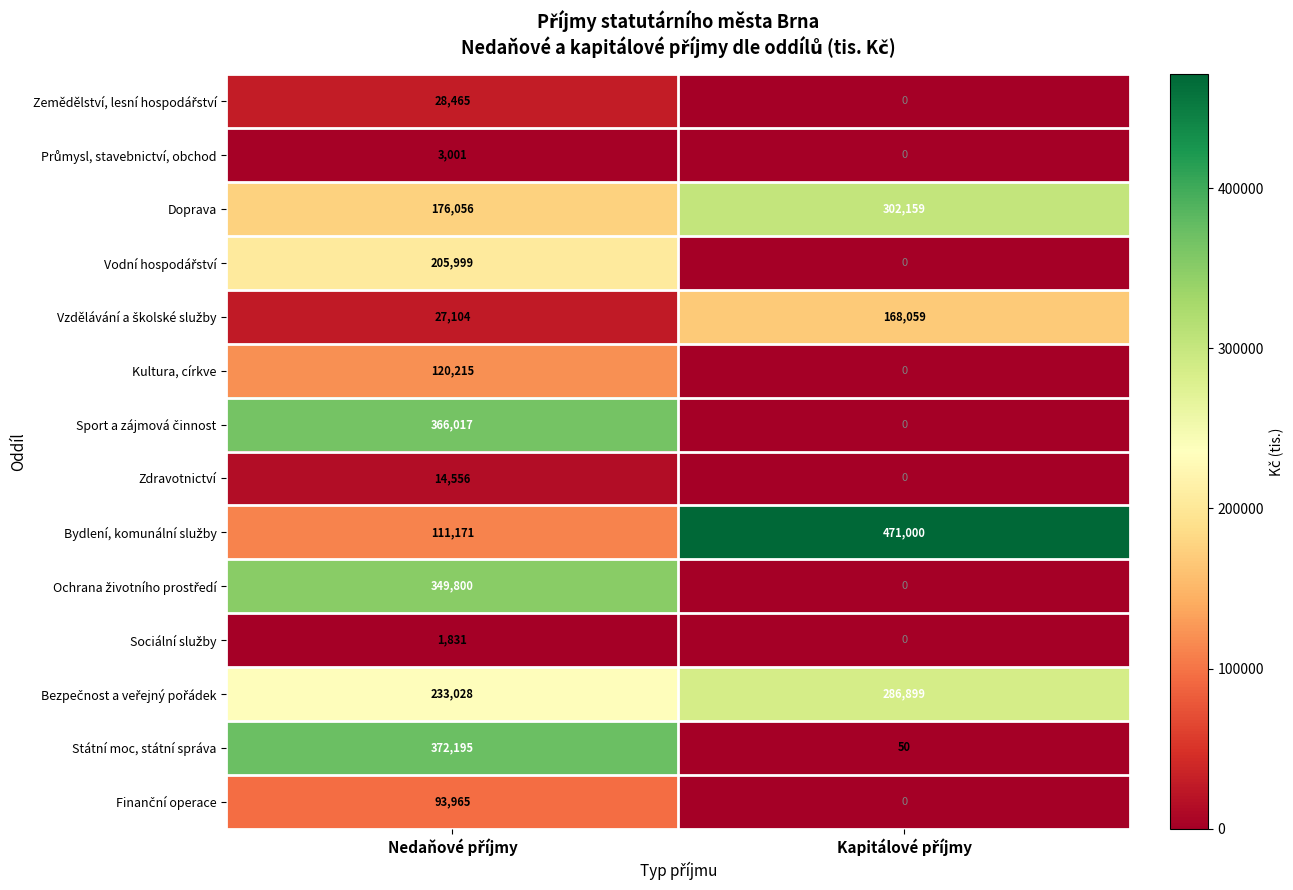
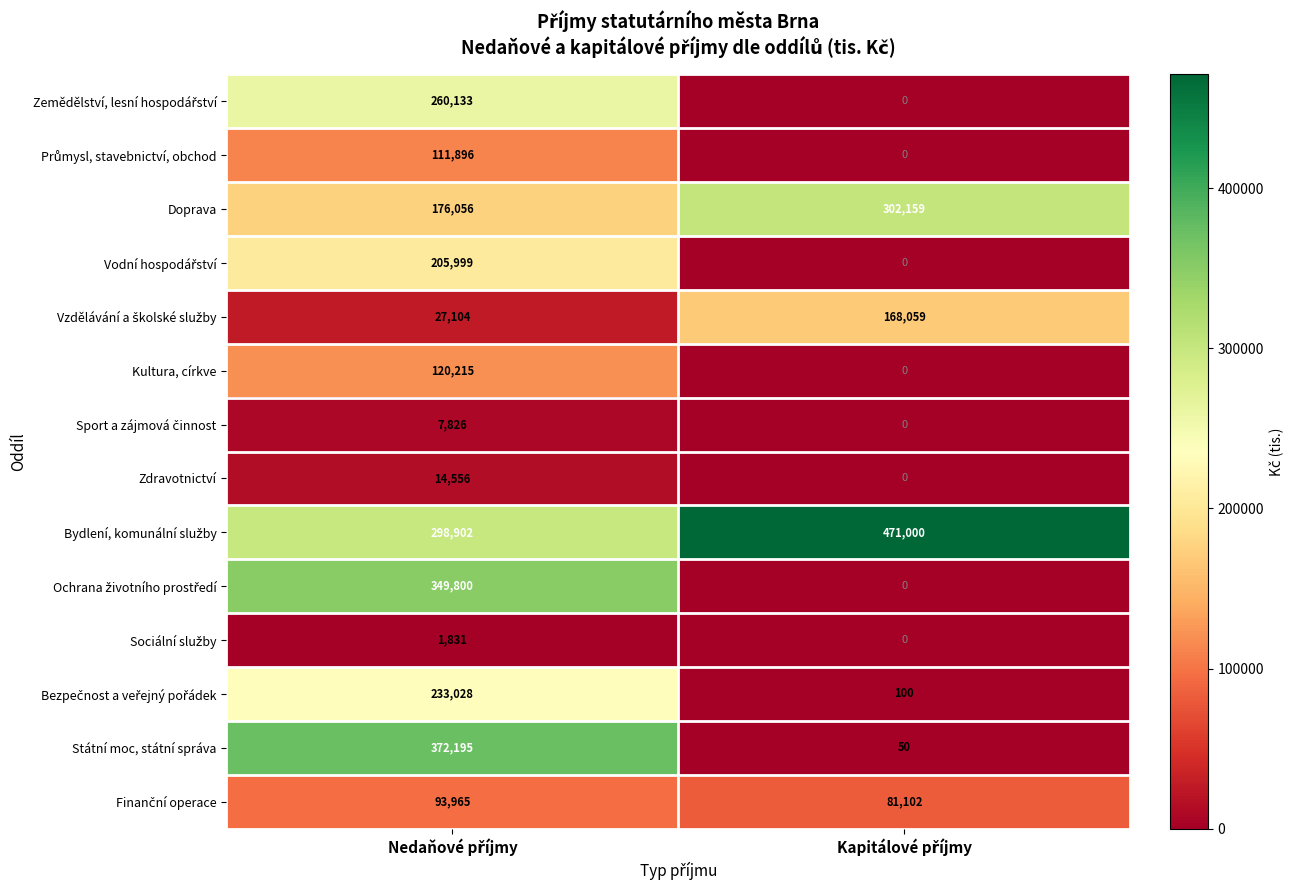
Zemědělství, lesní hospodářství, Nedaňové příjmy: 28,465 -> 260,133
Průmysl, stavebnictví, obchod, Nedaňové příjmy: 3,001 -> 111,896
Sport a zájmová činnost, Nedaňové příjmy: 366,017 -> 7,826
Bydlení, komunální služby, Nedaňové příjmy: 111,171 -> 298,902
Bezpečnost a veřejný pořádek, Kapitálové příjmy: 286,899 -> 100
Finanční operace, Kapitálové příjmy: 0 -> 81,102
